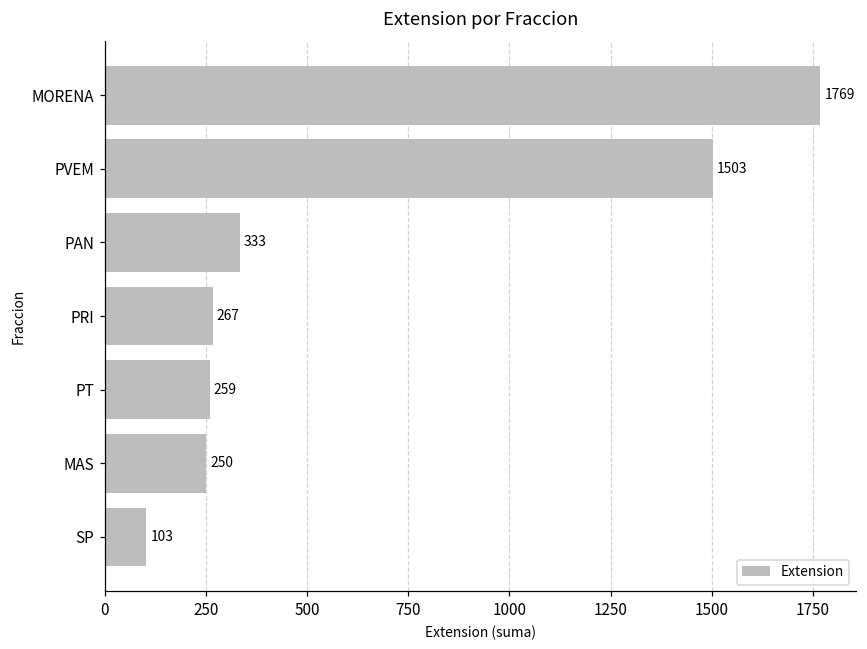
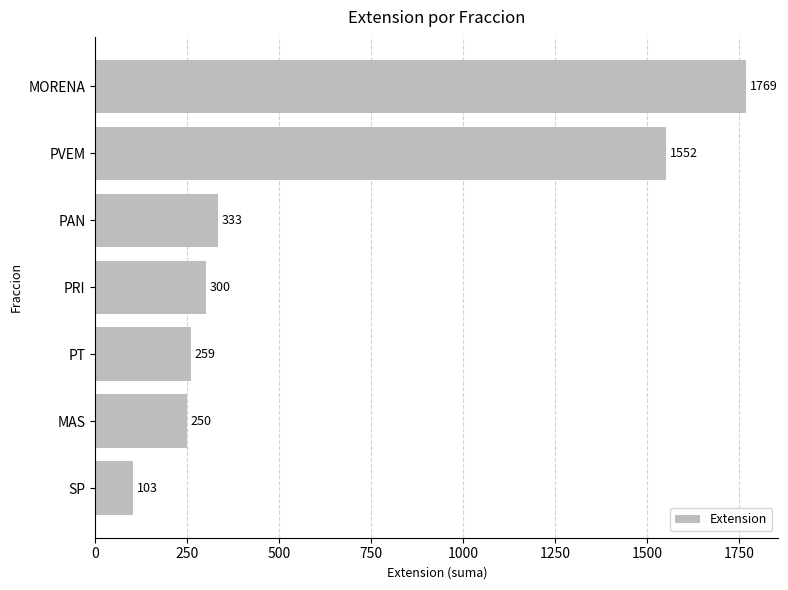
PVEM: 1503 -> 1552
PRI: 267 -> 300
